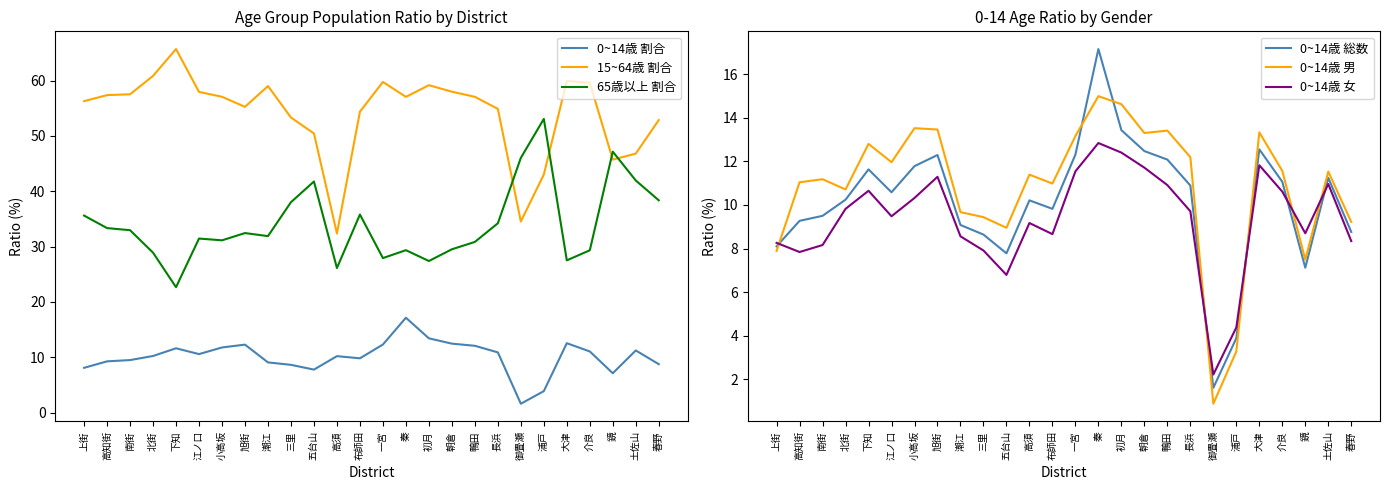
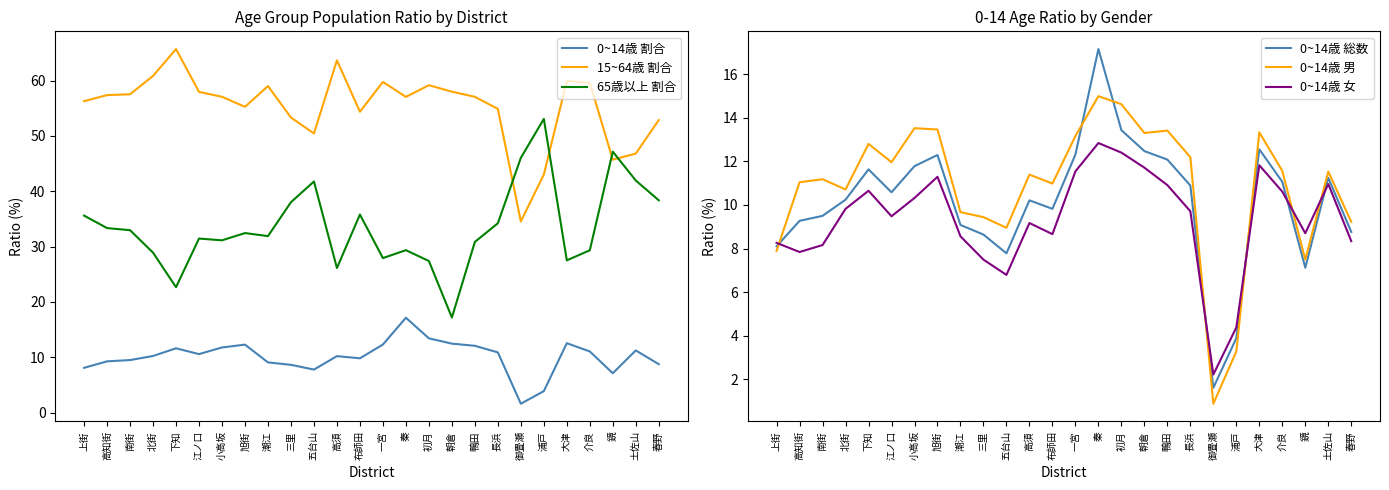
Age Group Population Ratio by District, 15~64歳 割合, 高須: 32 -> 64
Age Group Population Ratio by District, 65歳以上 割合, 朝倉: 30 -> 17
0-14 Age Ratio by Gender, 0~14歳 女, 三里: 7.9 -> 7.5
